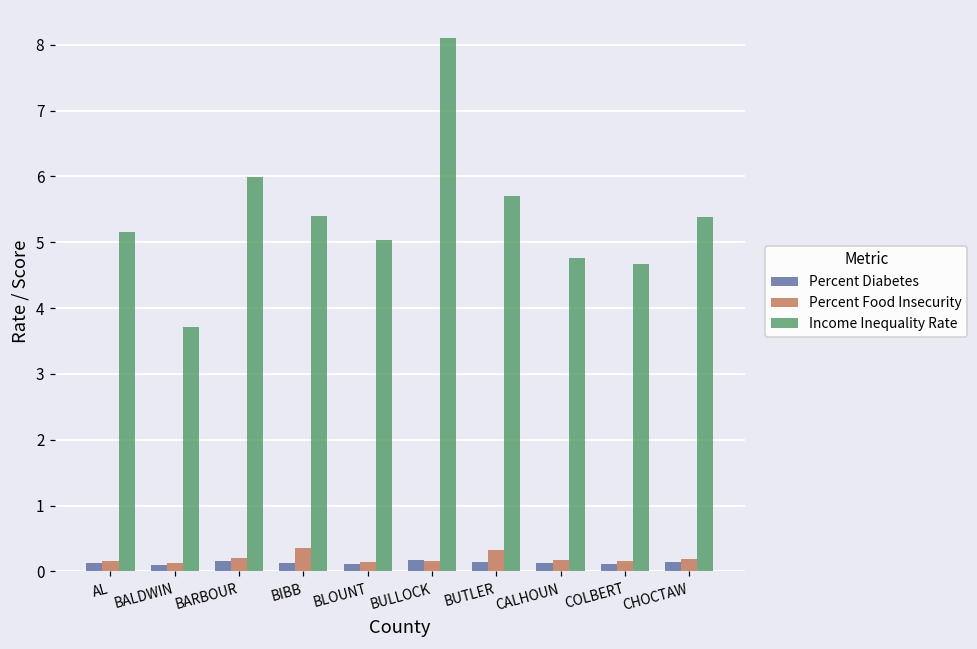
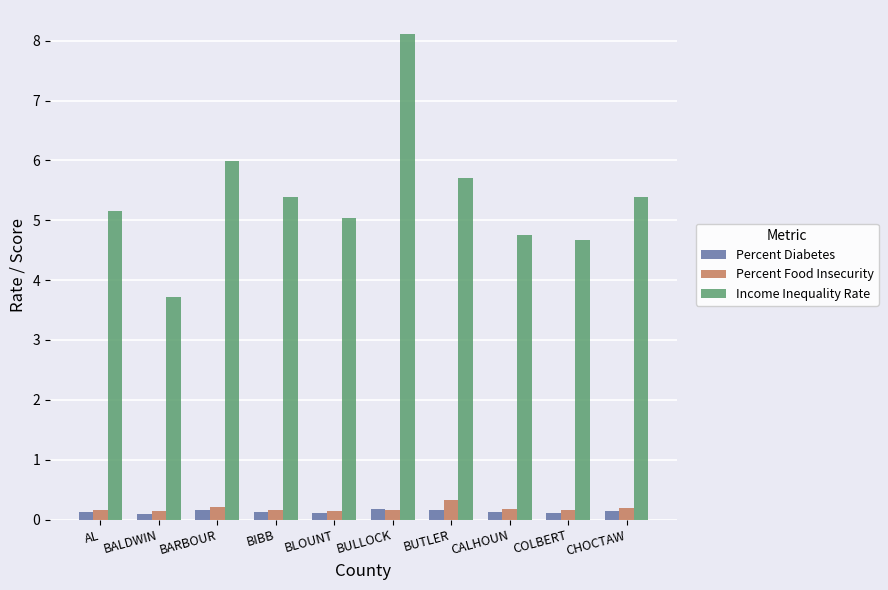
Percent Food Insecurity, BIBB: 0.4 -> 0.2
